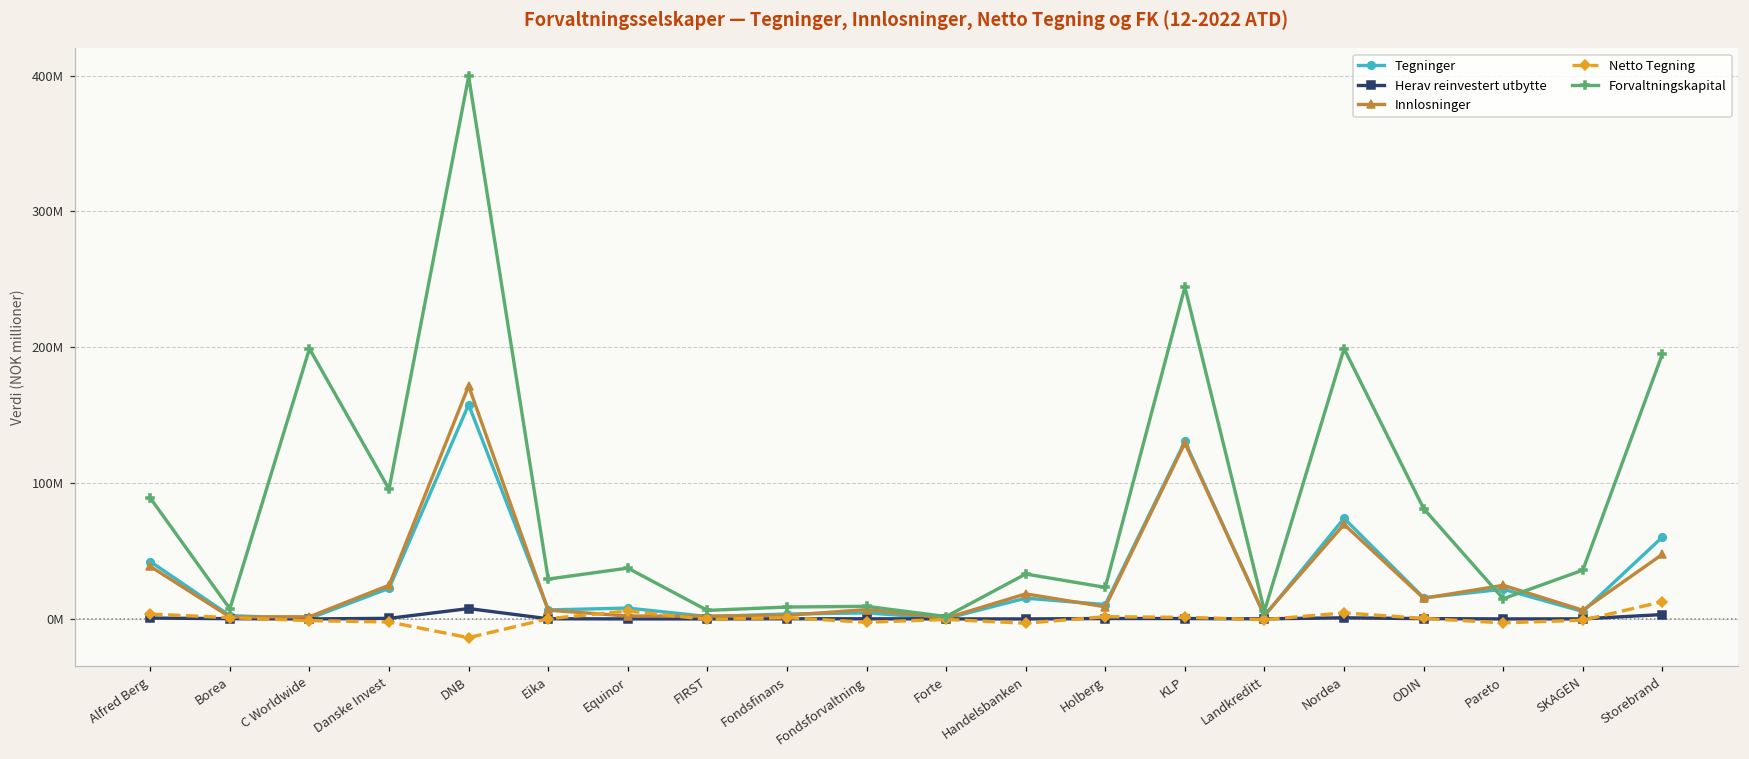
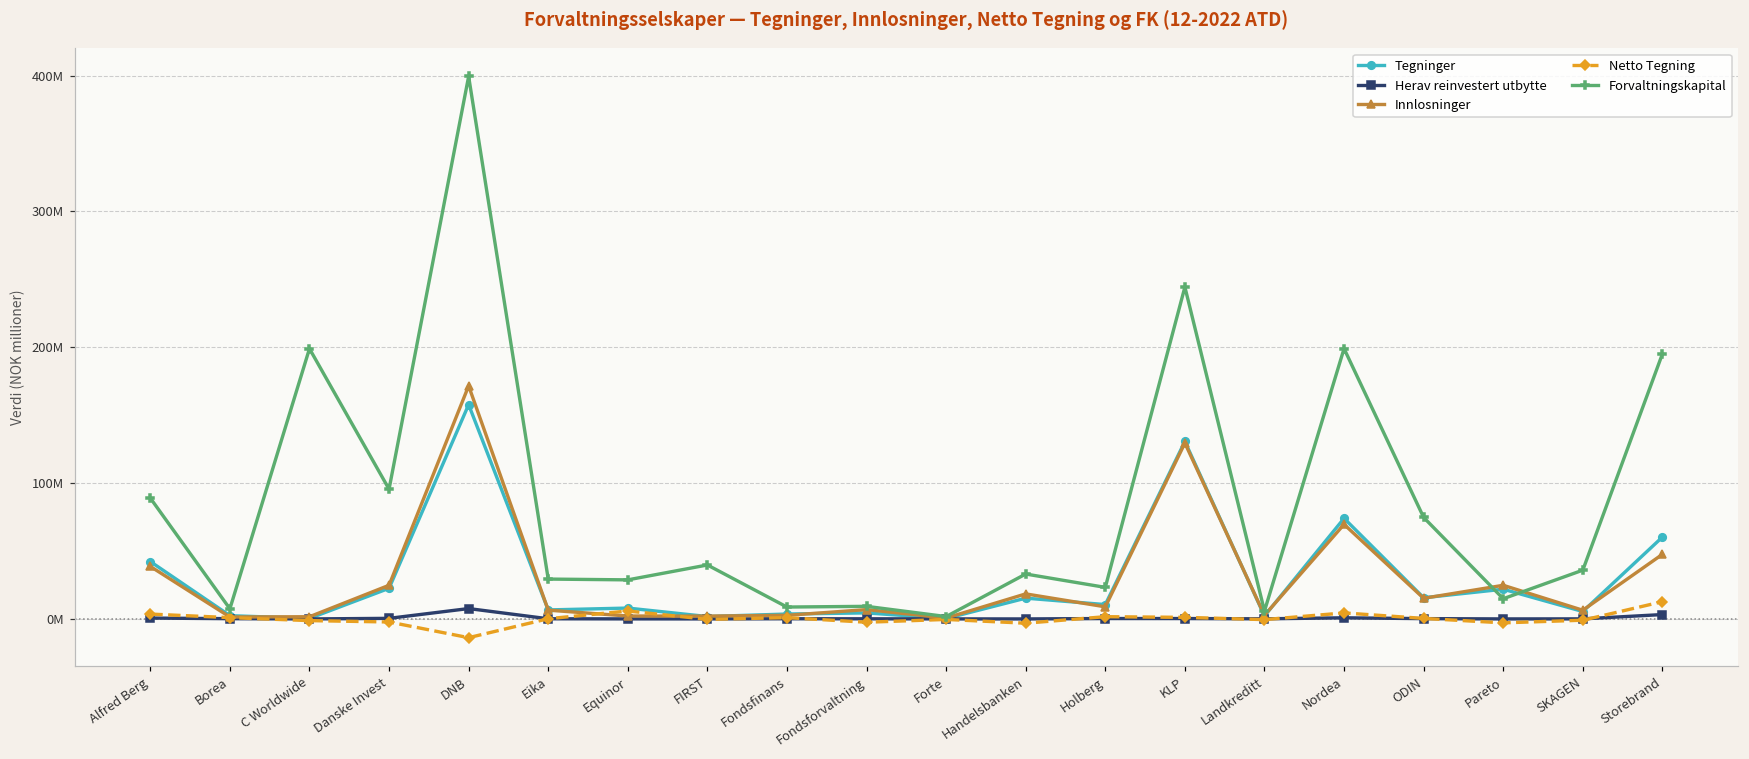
Forvaltningskapital, Equinor: 37000000 -> 29000000
Forvaltningskapital, FIRST: 6000000 -> 40000000
Forvaltningskapital, ODIN: 81000000 -> 75000000
